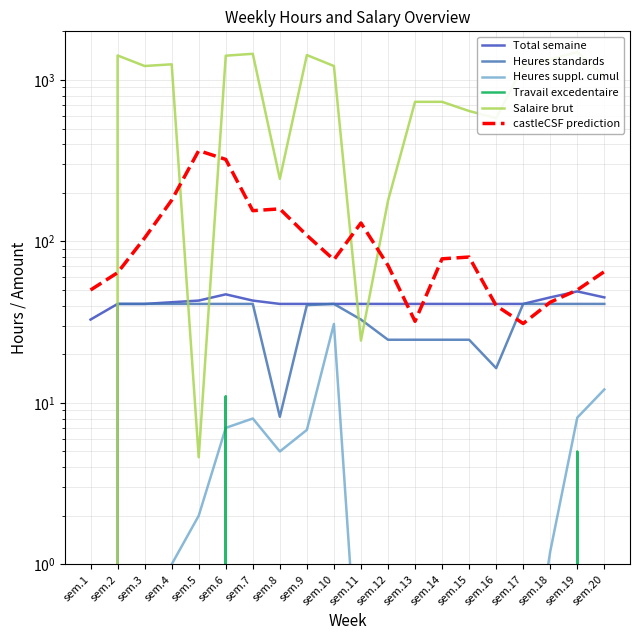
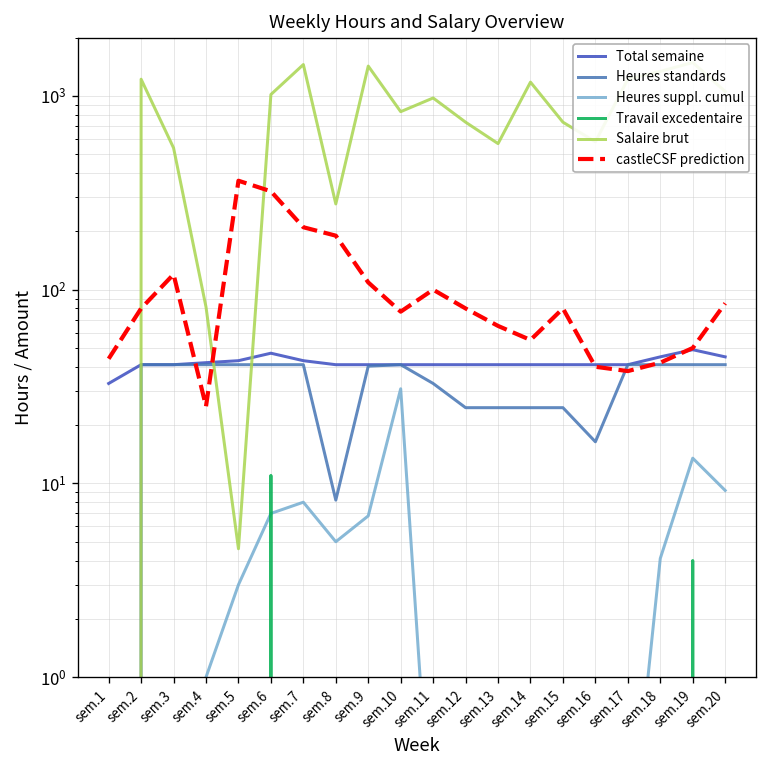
castleCSF prediction, sem.1: 50 -> 44
Salaire brut, sem.2: 1400 -> 1200
castleCSF prediction, sem.2: 64 -> 80
Salaire brut, sem.3: 1200 -> 540
castleCSF prediction, sem.3: 110 -> 120
Salaire brut, sem.4: 1200 -> 80
castleCSF prediction, sem.4: 180 -> 25
Heures suppl. cumul, sem.5: 2 -> 3
Salaire brut, sem.6: 1400 -> 1000
castleCSF prediction, sem.7: 160 -> 210
Salaire brut, sem.8: 240 -> 280
castleCSF prediction, sem.8: 160 -> 190
Salaire brut, sem.10: 1200 -> 800
Salaire brut, sem.11: 24 -> 1000
castleCSF prediction, sem.11: 130 -> 100
Salaire brut, sem.12: 180 -> 700
castleCSF prediction, sem.12: 70 -> 80
Salaire brut, sem.13: 700 -> 570
castleCSF prediction, sem.13: 32 -> 65
Salaire brut, sem.14: 700 -> 1200
castleCSF prediction, sem.14: 80 -> 55
Salaire brut, sem.15: 640 -> 700
castleCSF prediction, sem.17: 31 -> 38
Heures suppl. cumul, sem.18: 1.2 -> 4.1
Heures suppl. cumul, sem.19: 8 -> 14
Travail excedentaire, sem.19: 5 -> 4
Heures suppl. cumul, sem.20: 12 -> 9
castleCSF prediction, sem.20: 65 -> 90
